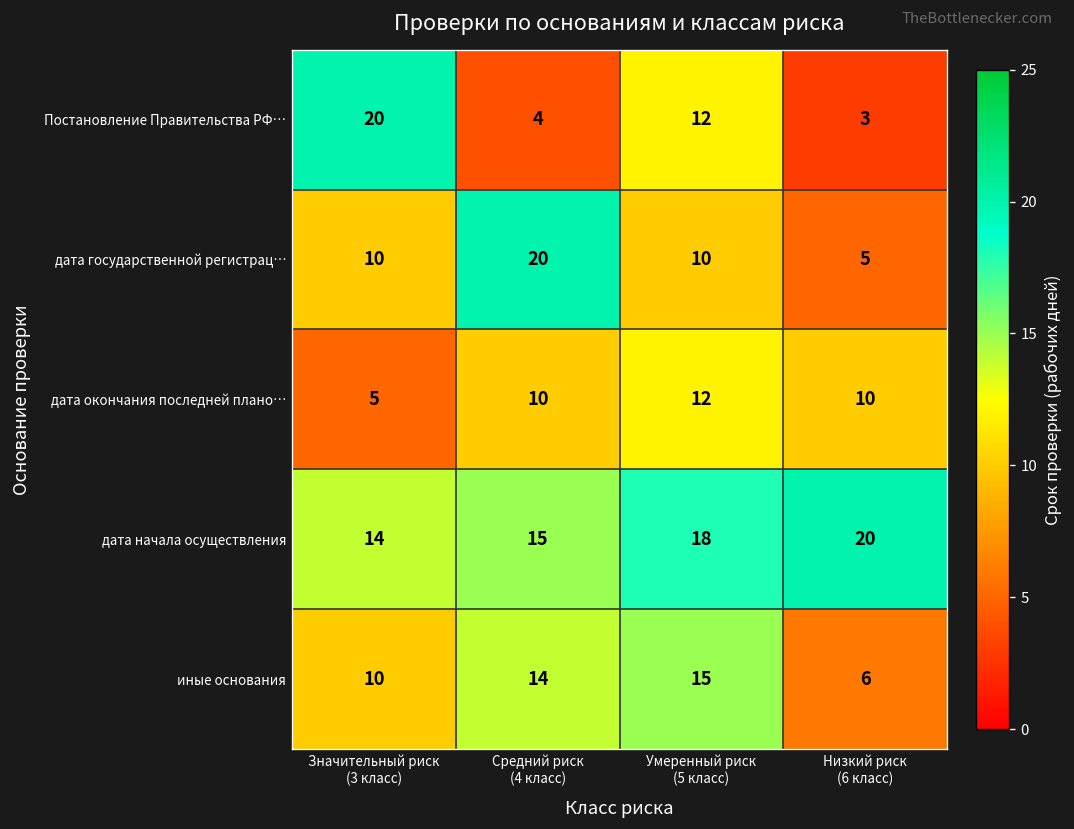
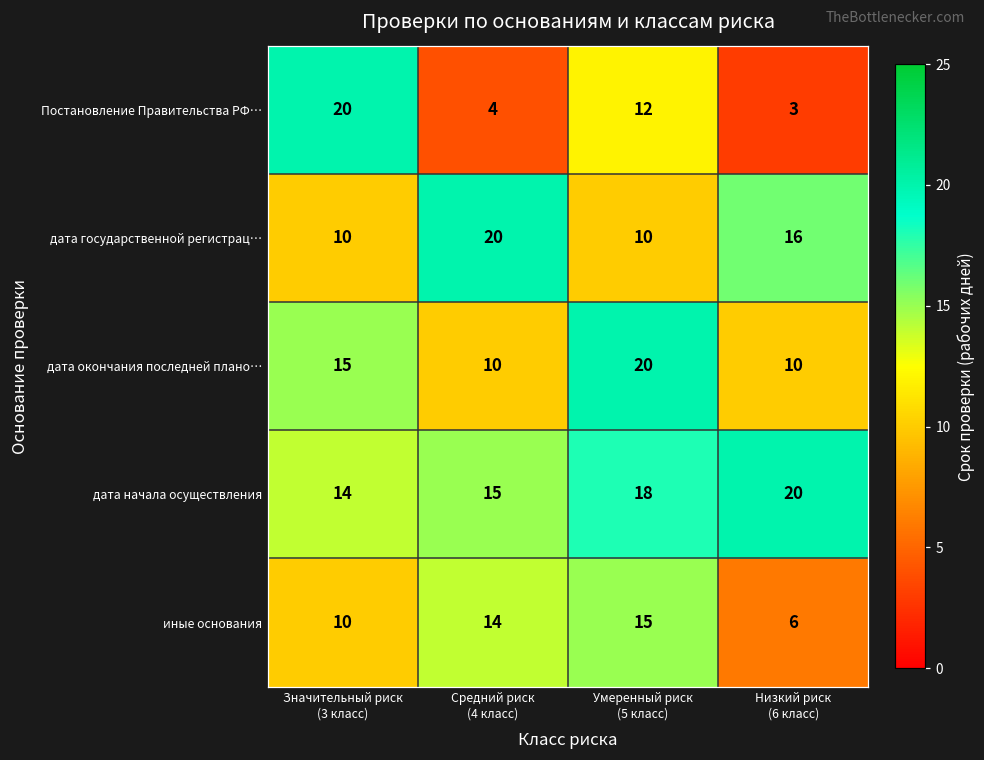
дата государственной регистрац…, Низкий риск (6 класс): 5 -> 16
дата окончания последней плано…, Значительный риск (3 класс): 5 -> 15
дата окончания последней плано…, Умеренный риск (5 класс): 12 -> 20
